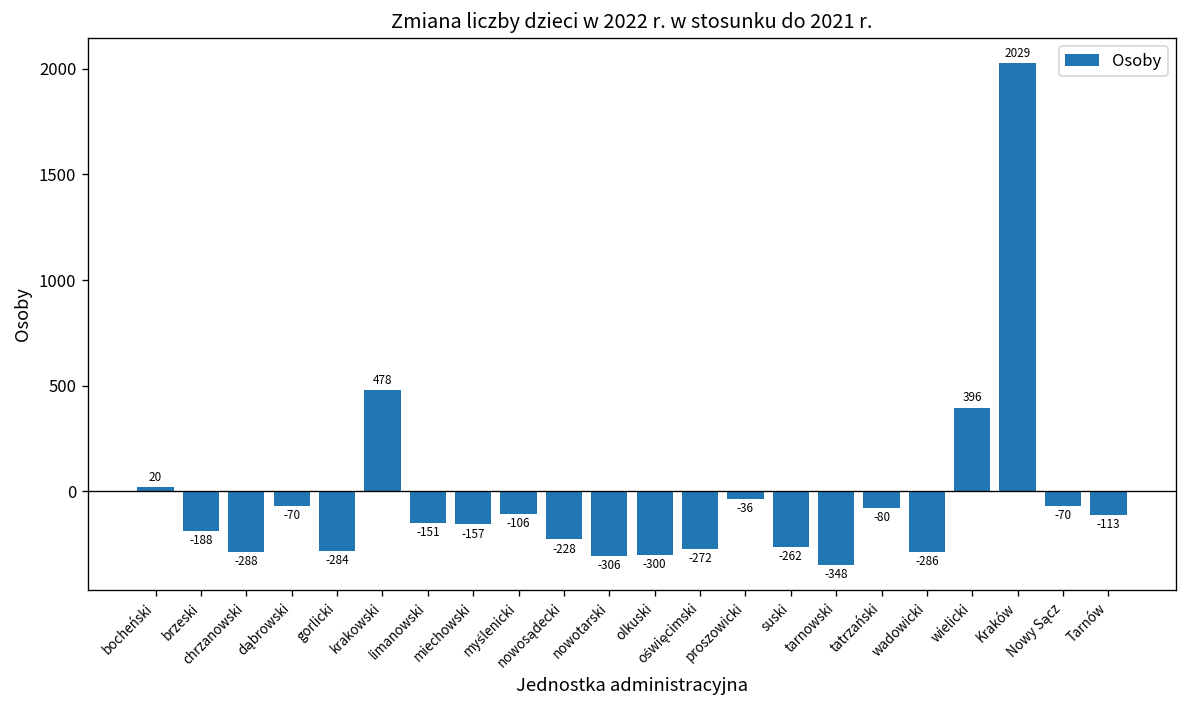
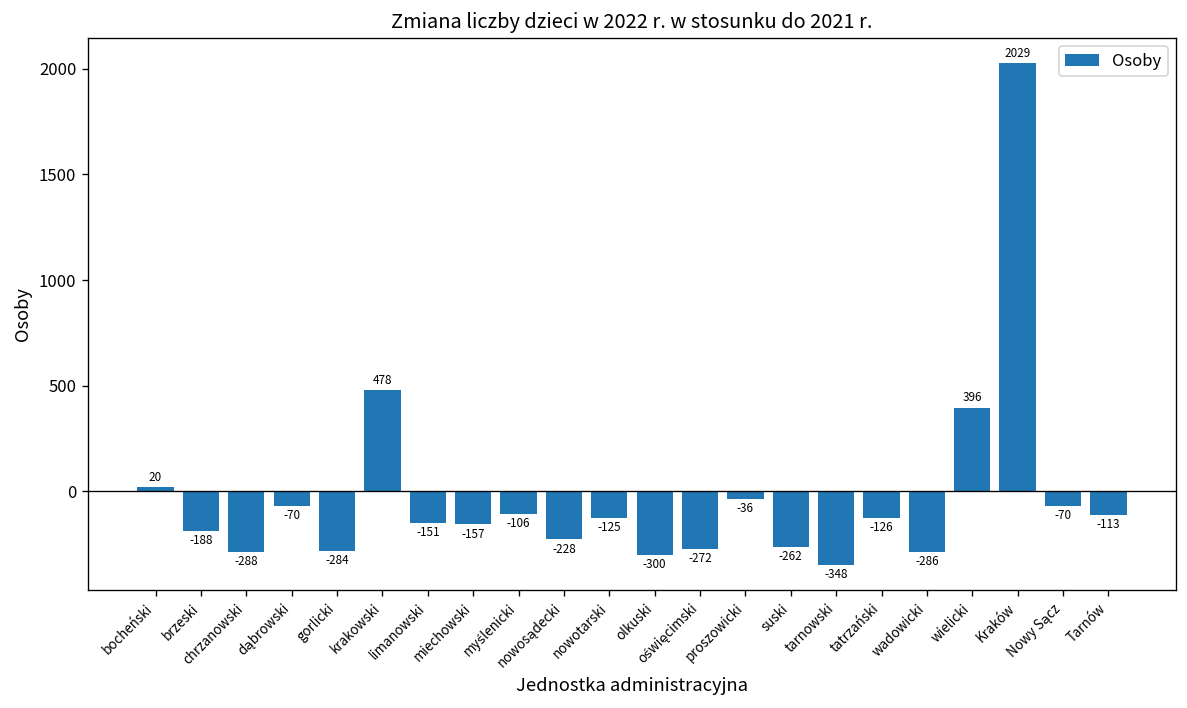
nowotarski: -306 -> -125
tatrzański: -80 -> -126
